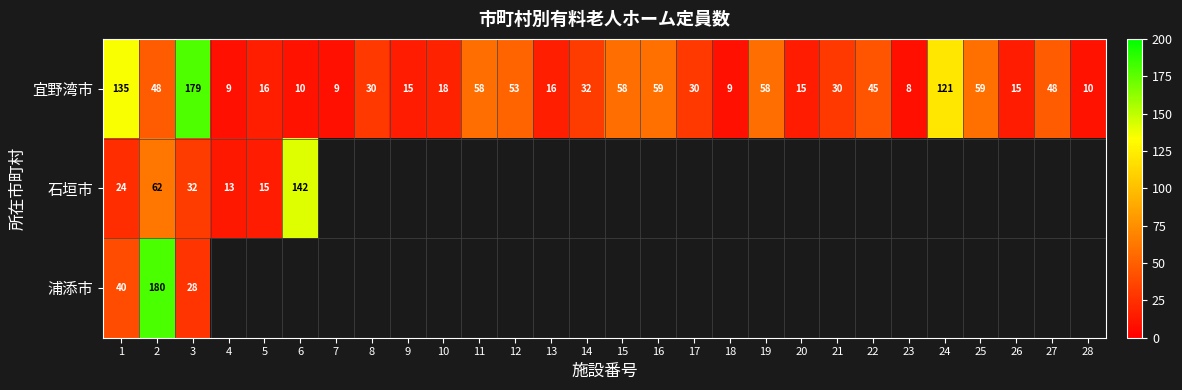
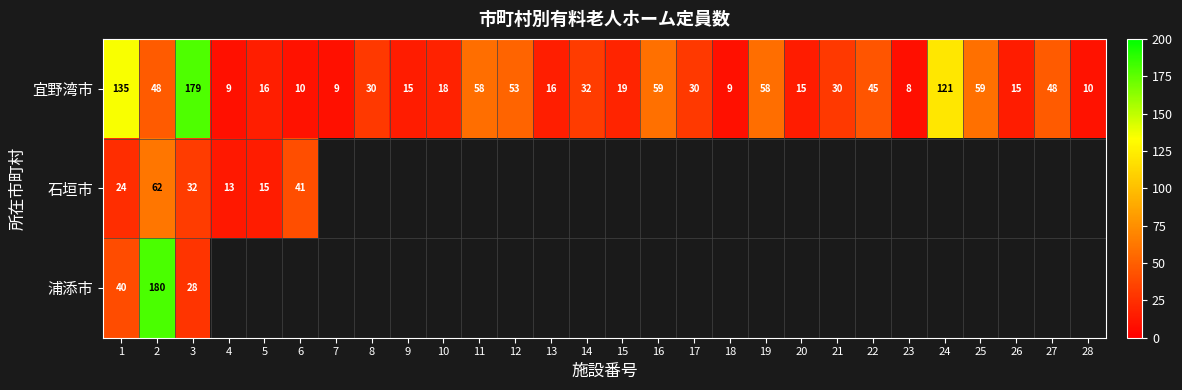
宜野湾市, 15: 58 -> 19
石垣市, 6: 142 -> 41
